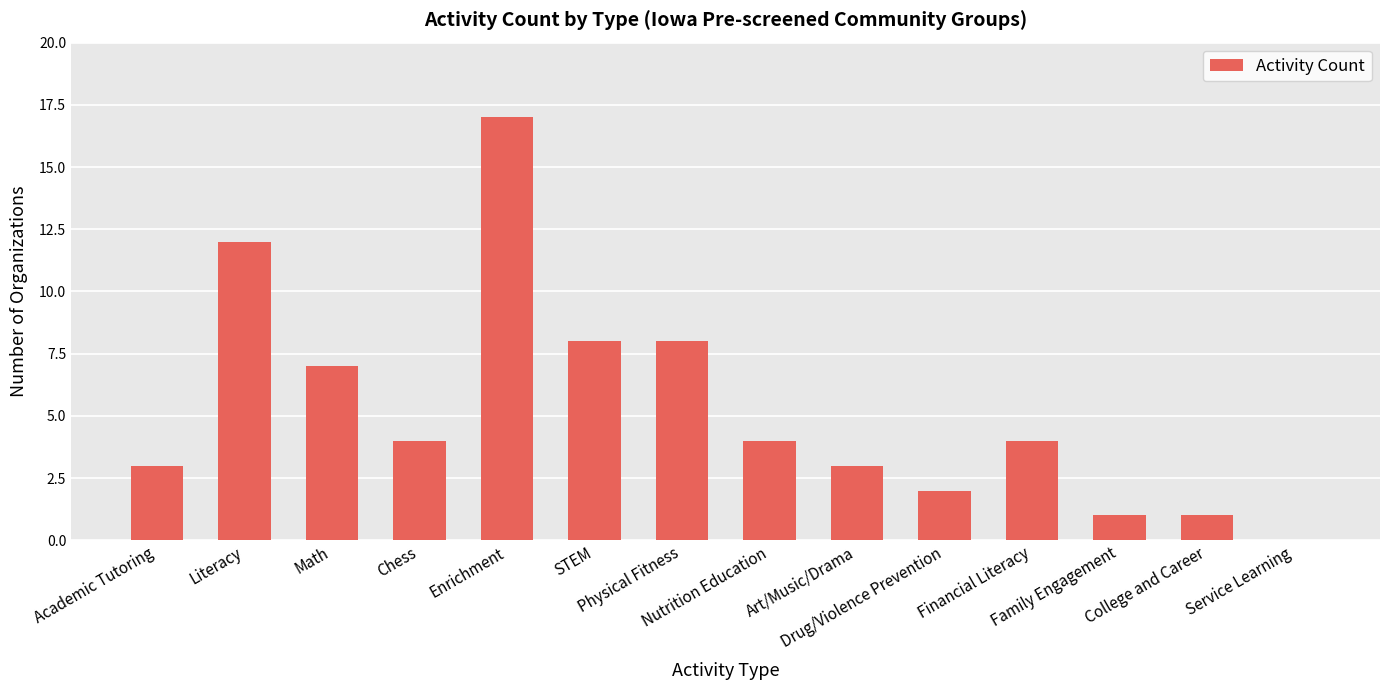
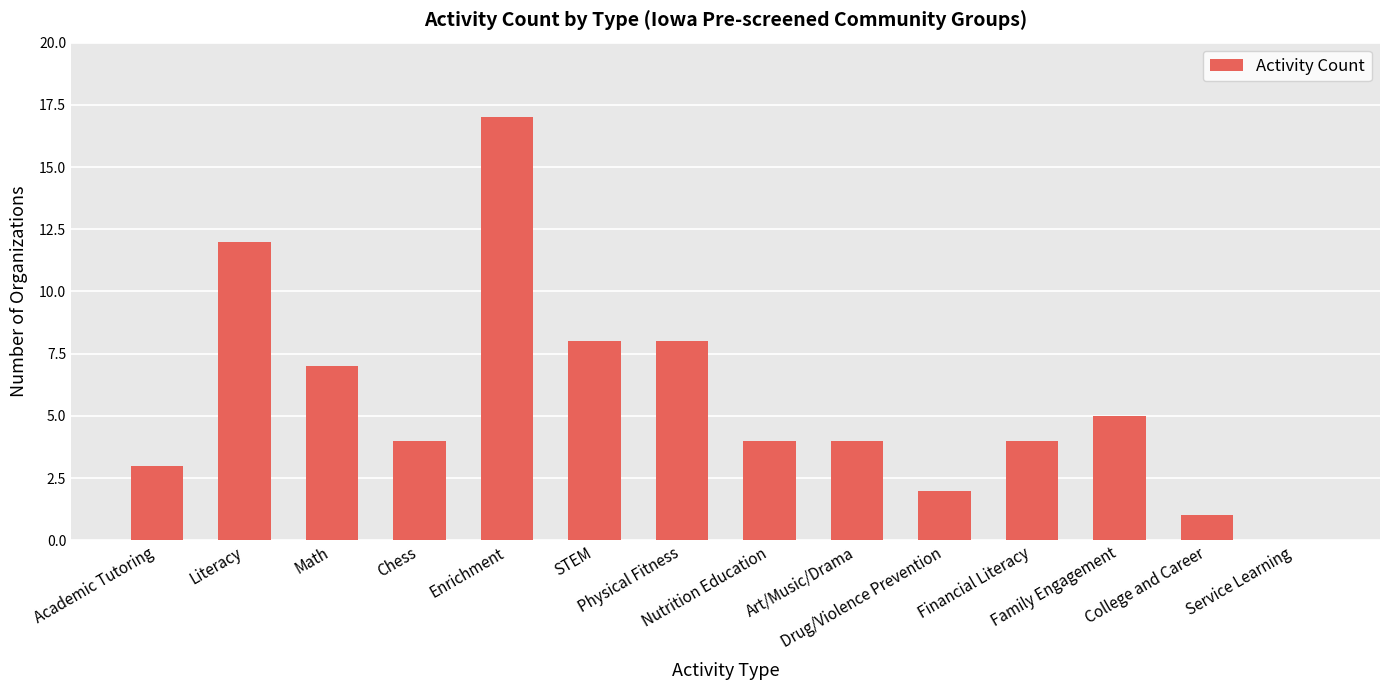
Art/Music/Drama: 3 -> 4
Family Engagement: 1 -> 5
